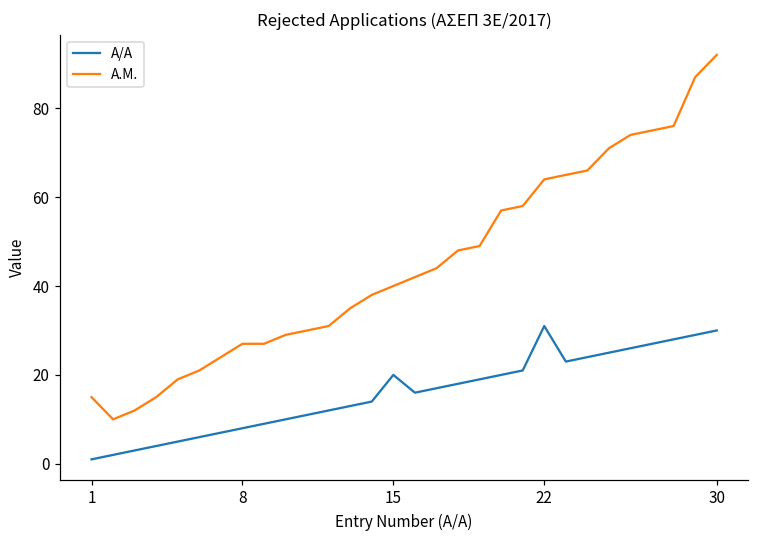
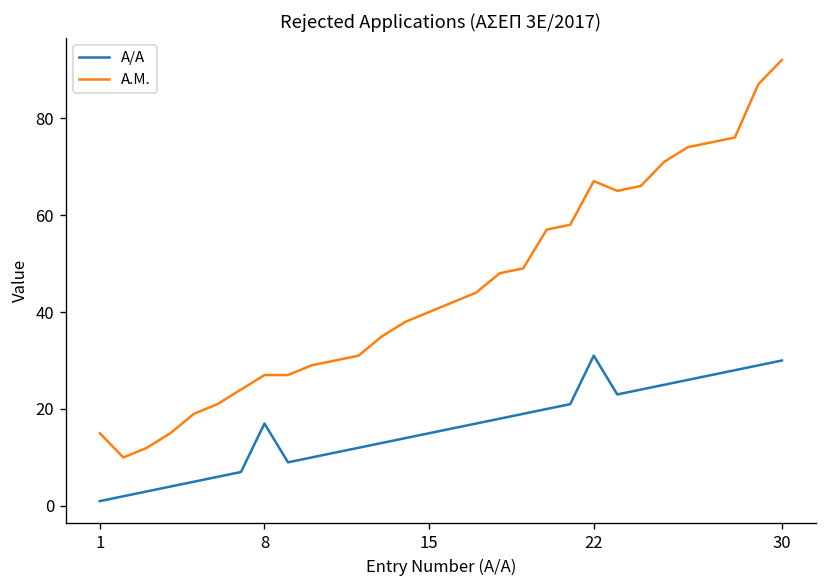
Α/Α, 8: 8 -> 17
Α/Α, 15: 20 -> 15
Α.Μ., 22: 64 -> 67
